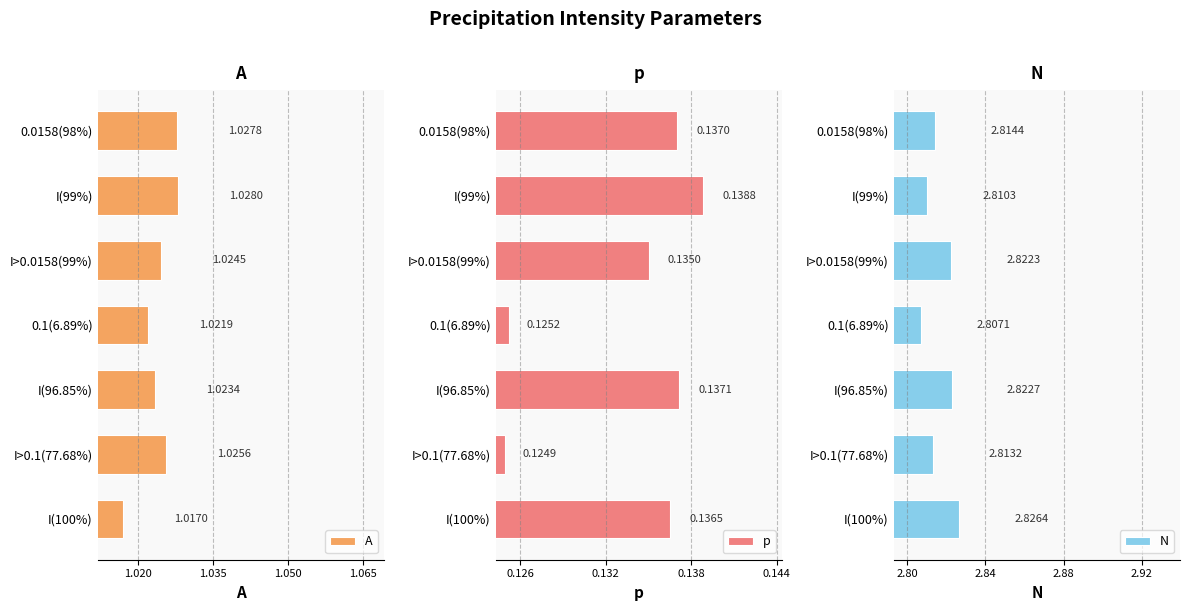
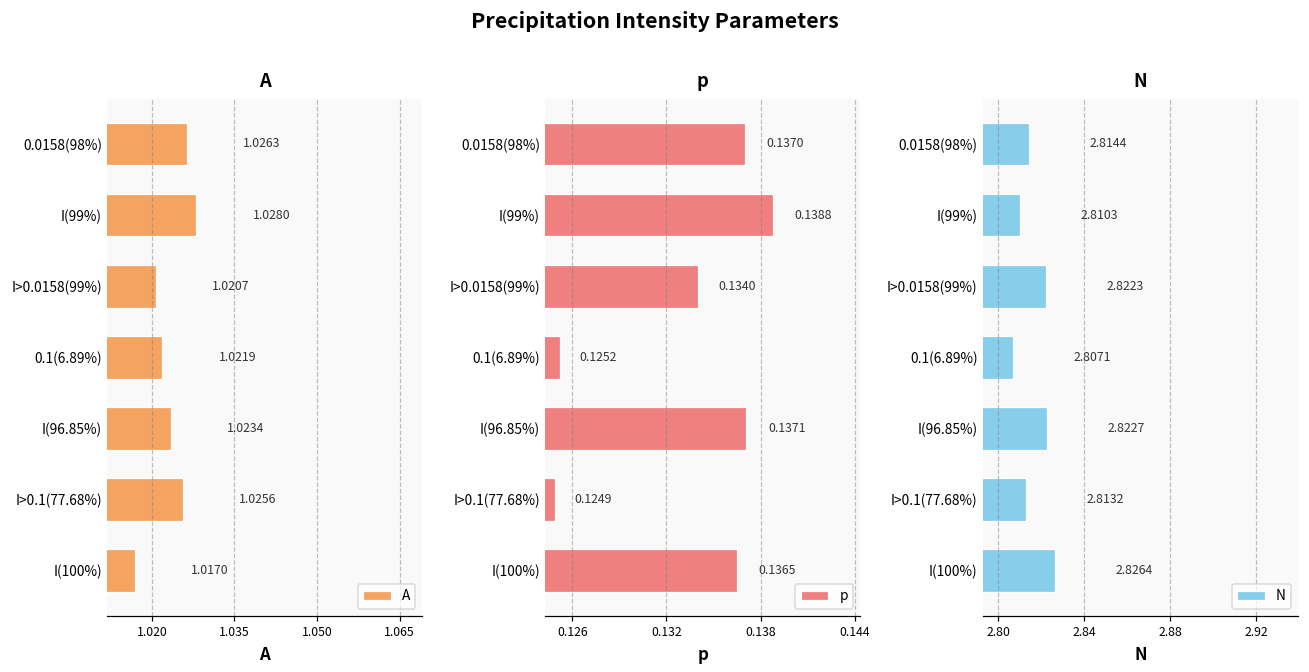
A, 0.0158(98%): 1.0278 -> 1.0263
A, I>0.0158(99%): 1.0245 -> 1.0207
p, I>0.0158(99%): 0.1350 -> 0.1340
